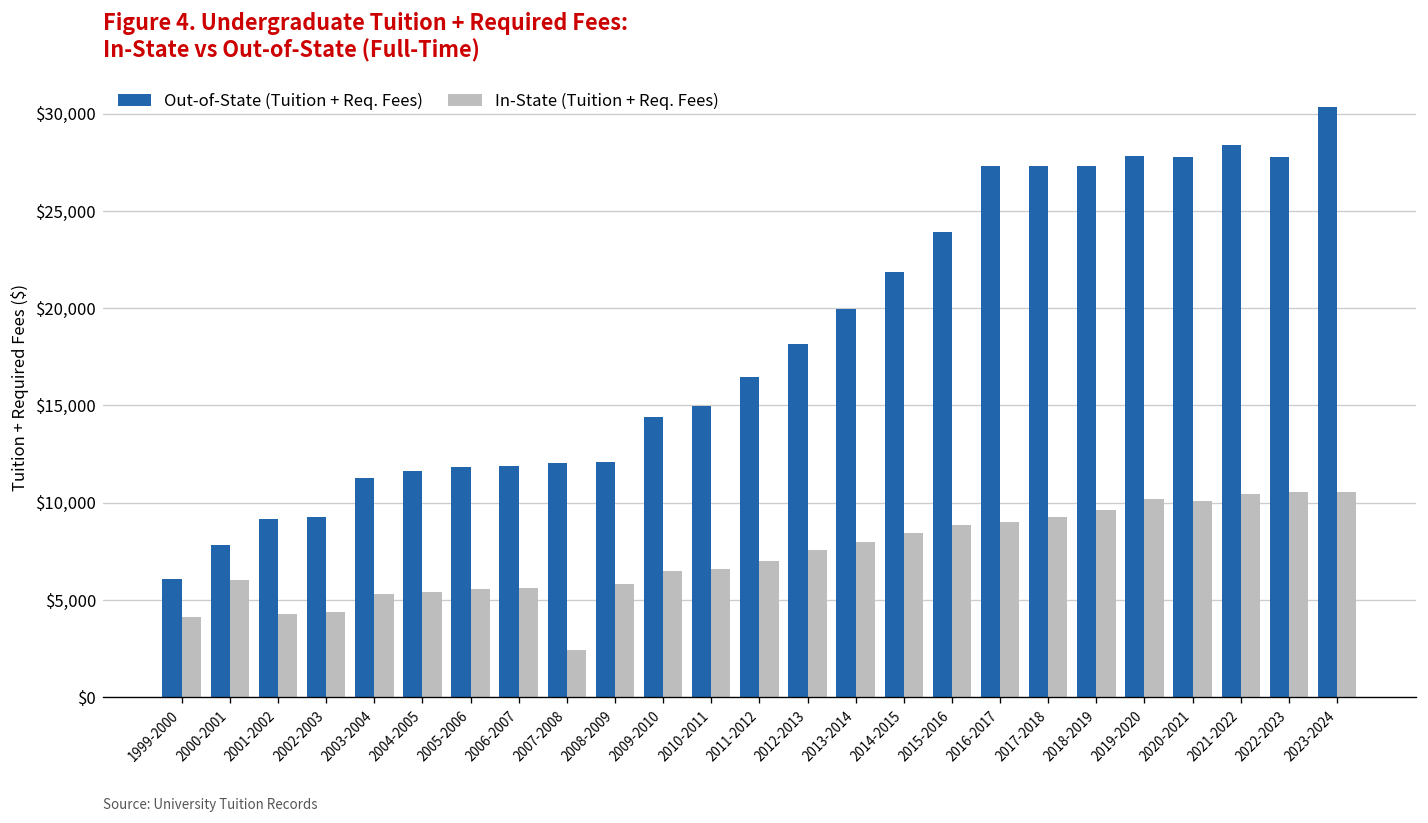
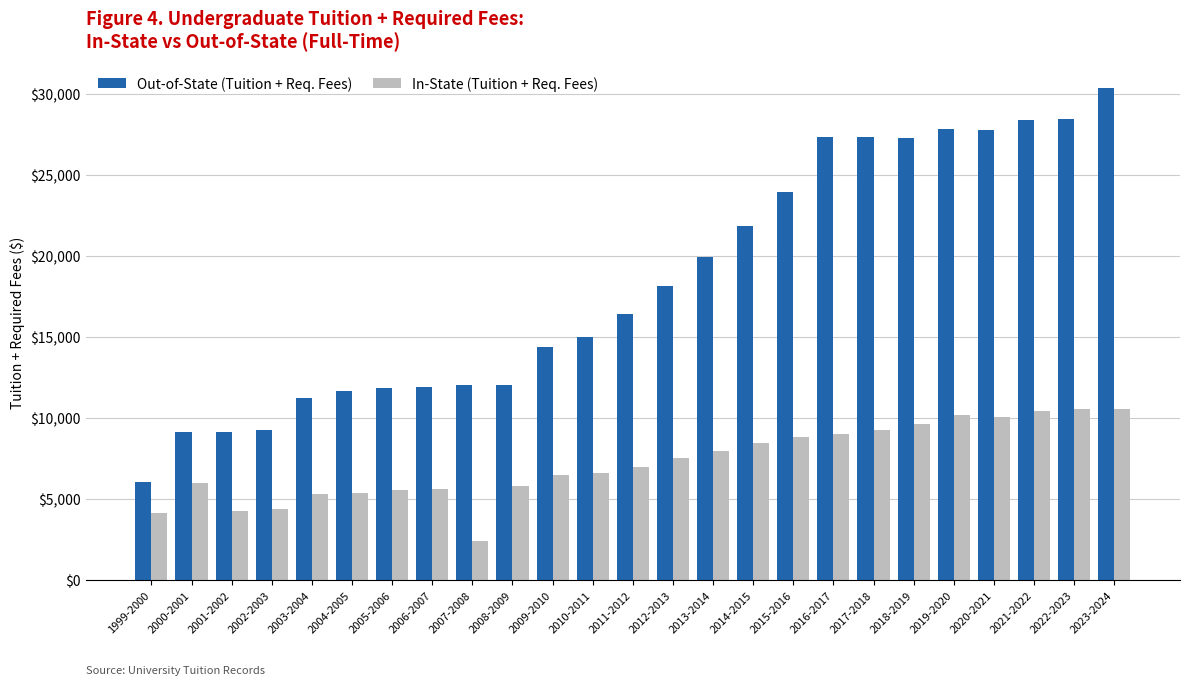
Out-of-State (Tuition + Req. Fees), 2000-2001: $7,800 -> $9,200
Out-of-State (Tuition + Req. Fees), 2022-2023: $27,800 -> $28,500
